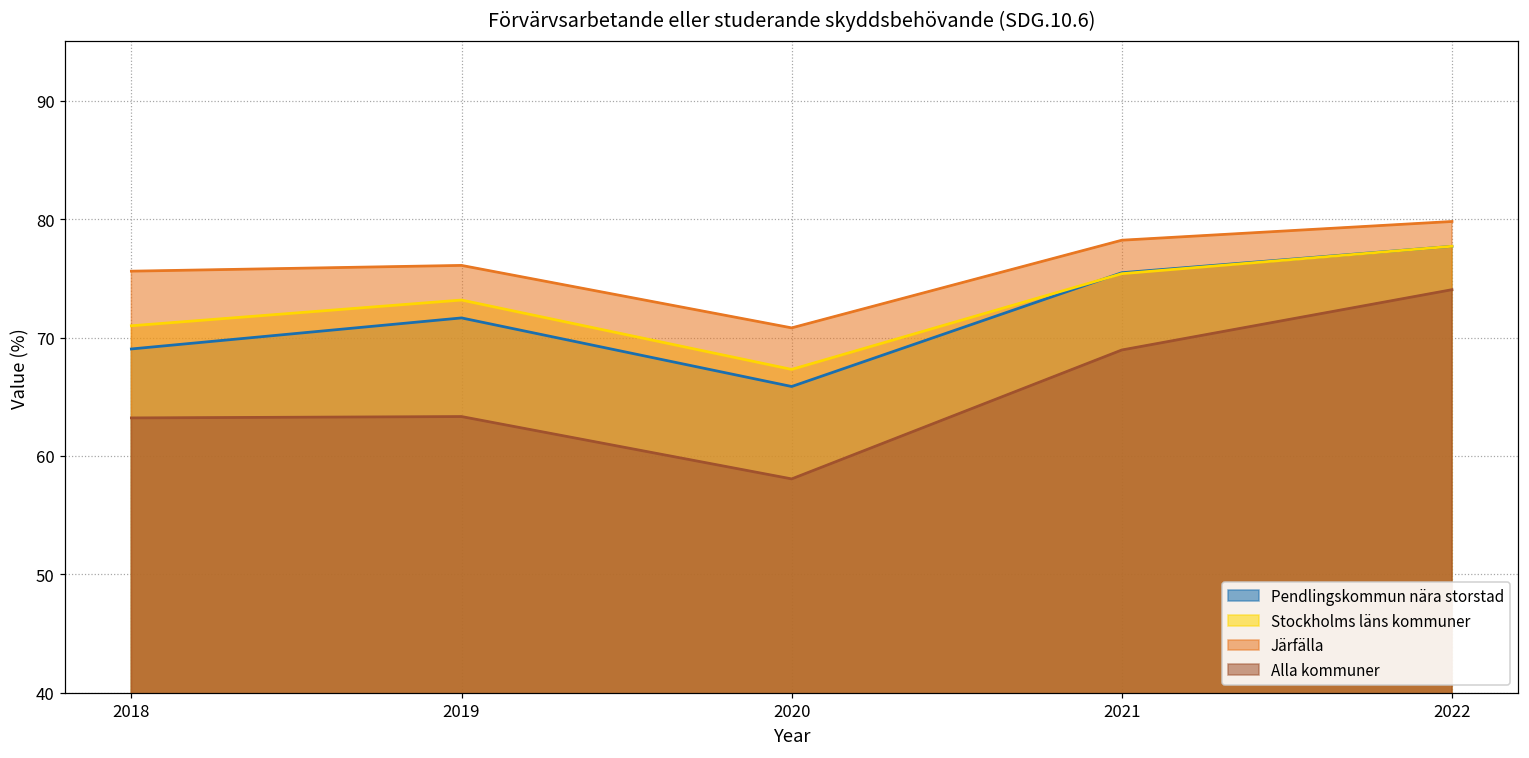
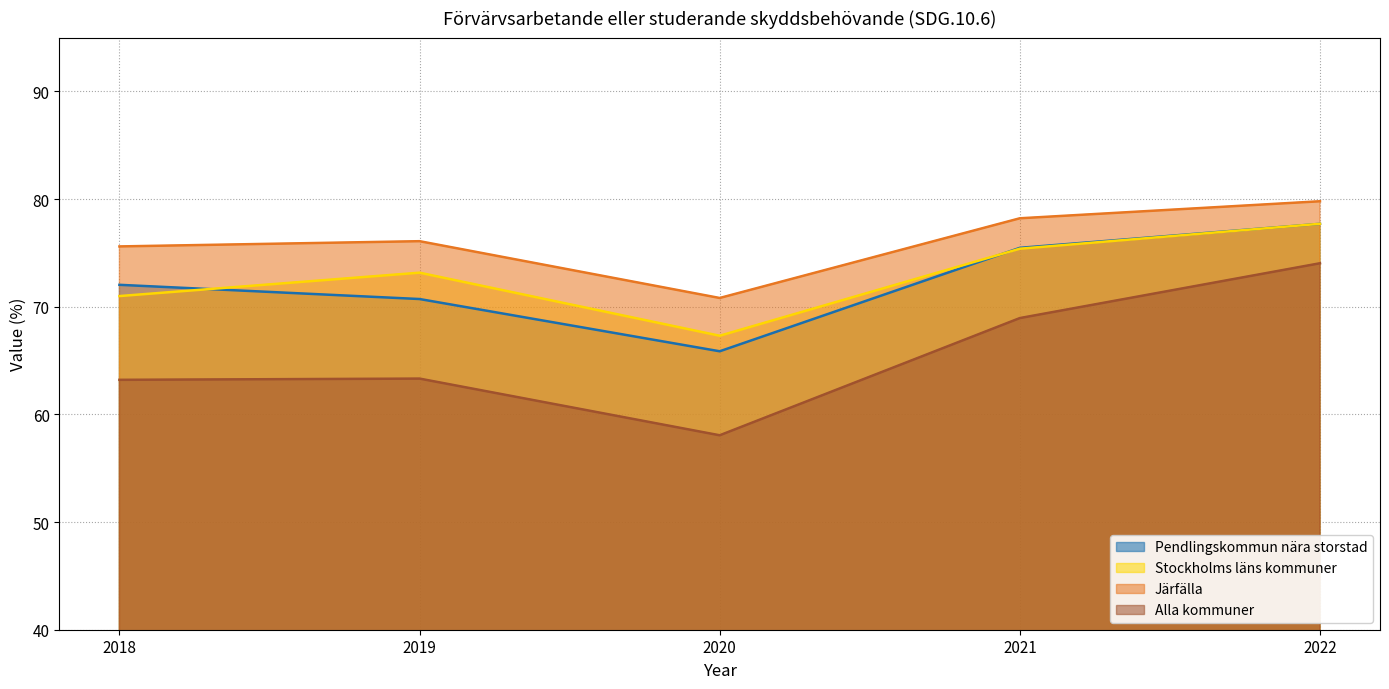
Pendlingskommun nära storstad, 2018: 69.0 -> 72.0
Pendlingskommun nära storstad, 2019: 71.7 -> 70.7
